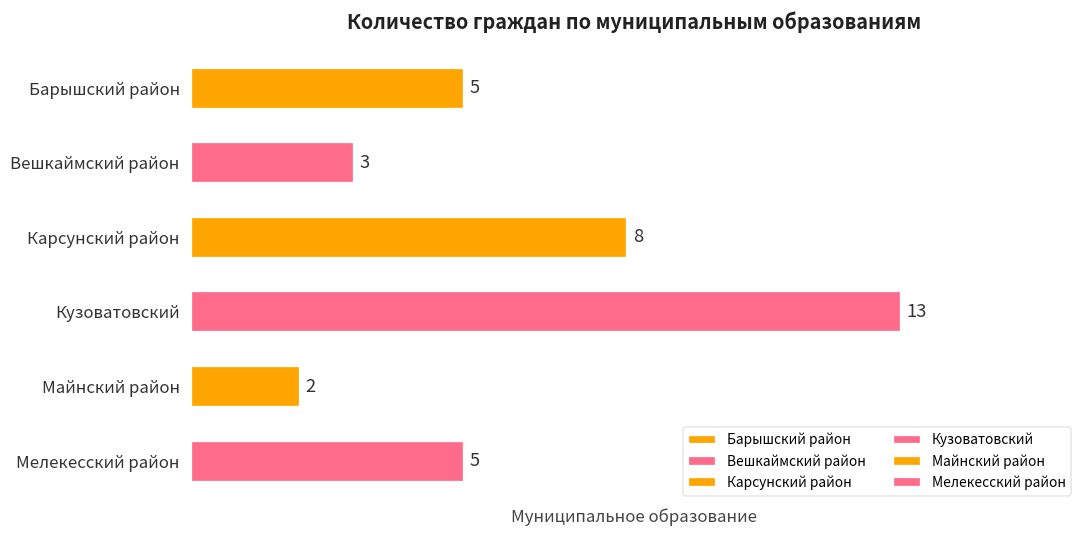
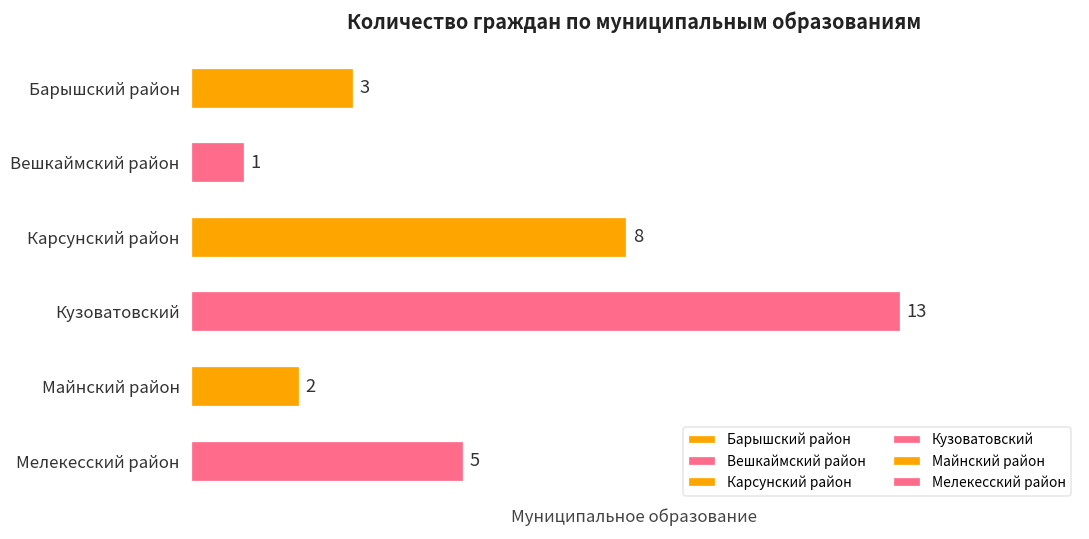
Барышский район: 5 -> 3
Вешкаймский район: 3 -> 1
